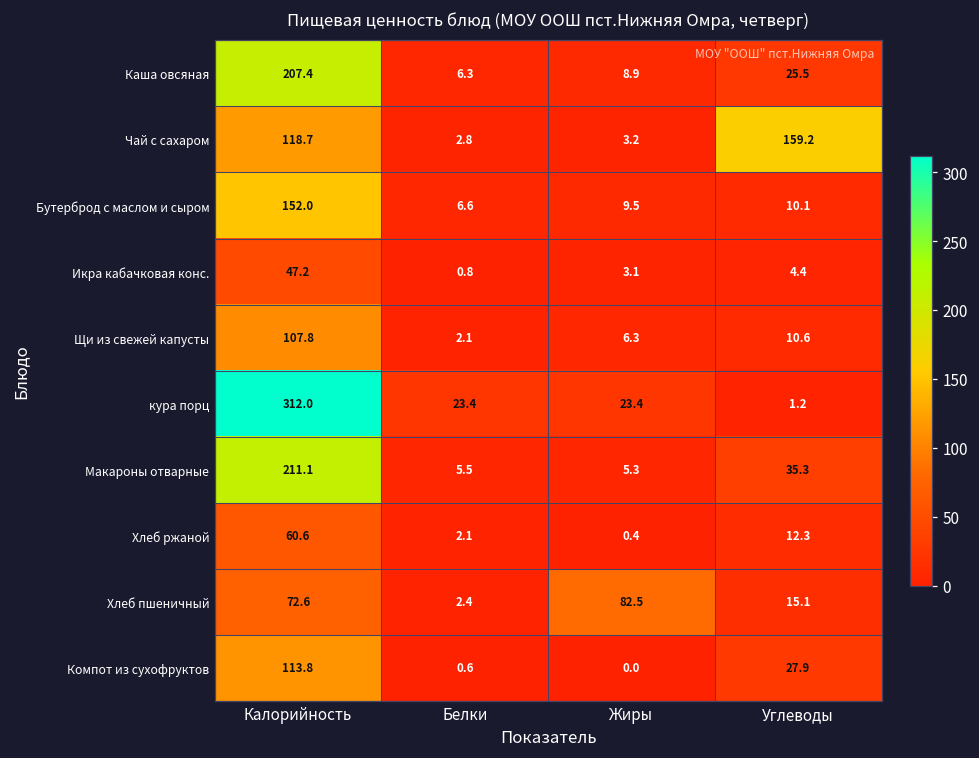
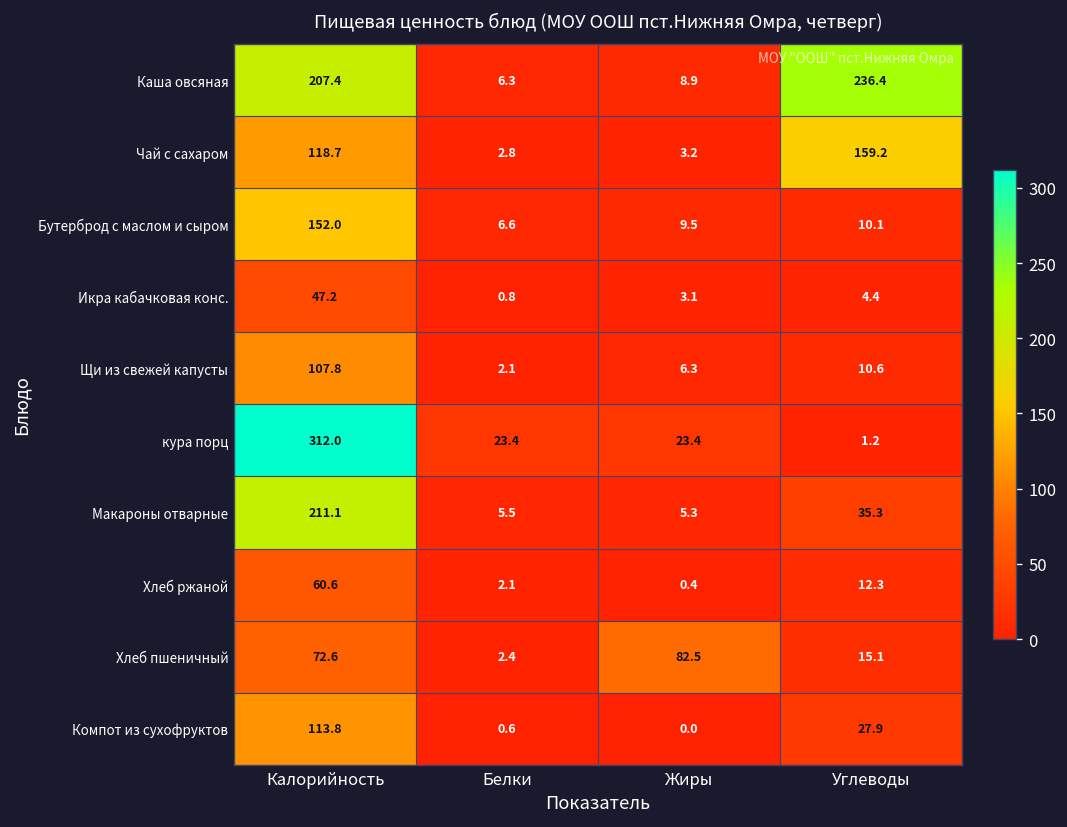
Каша овсяная, Углеводы: 25.5 -> 236.4
